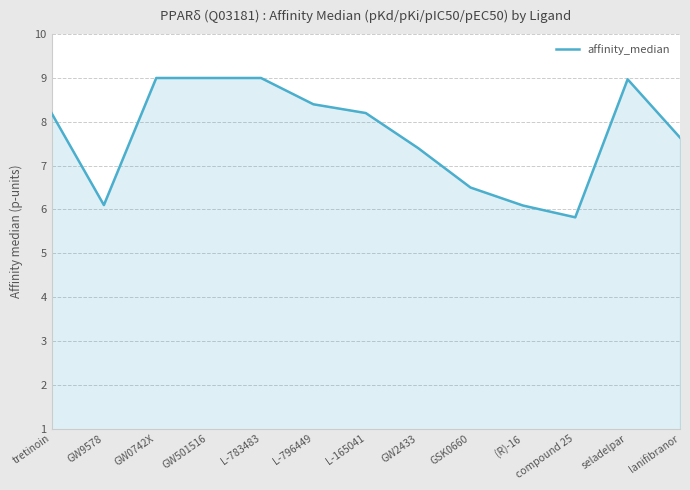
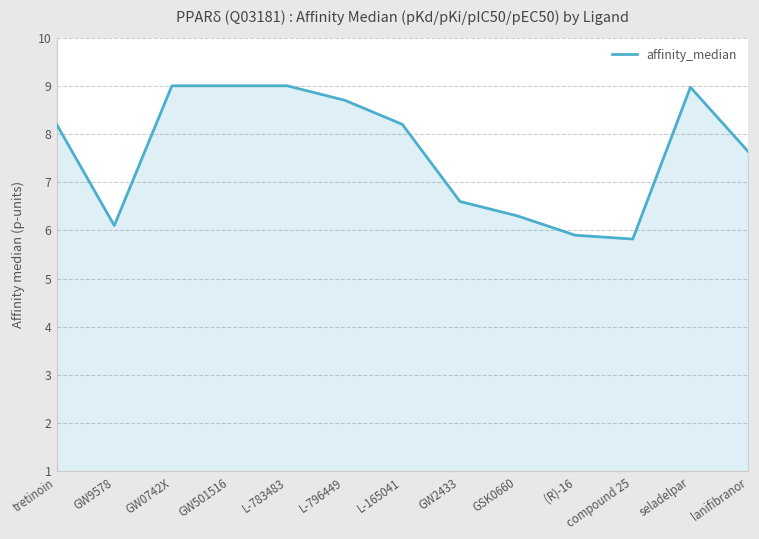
L-796449: 8.4 -> 8.7
GW2433: 7.4 -> 6.6
GSK0660: 6.5 -> 6.3
(R)-16: 6.1 -> 5.9
